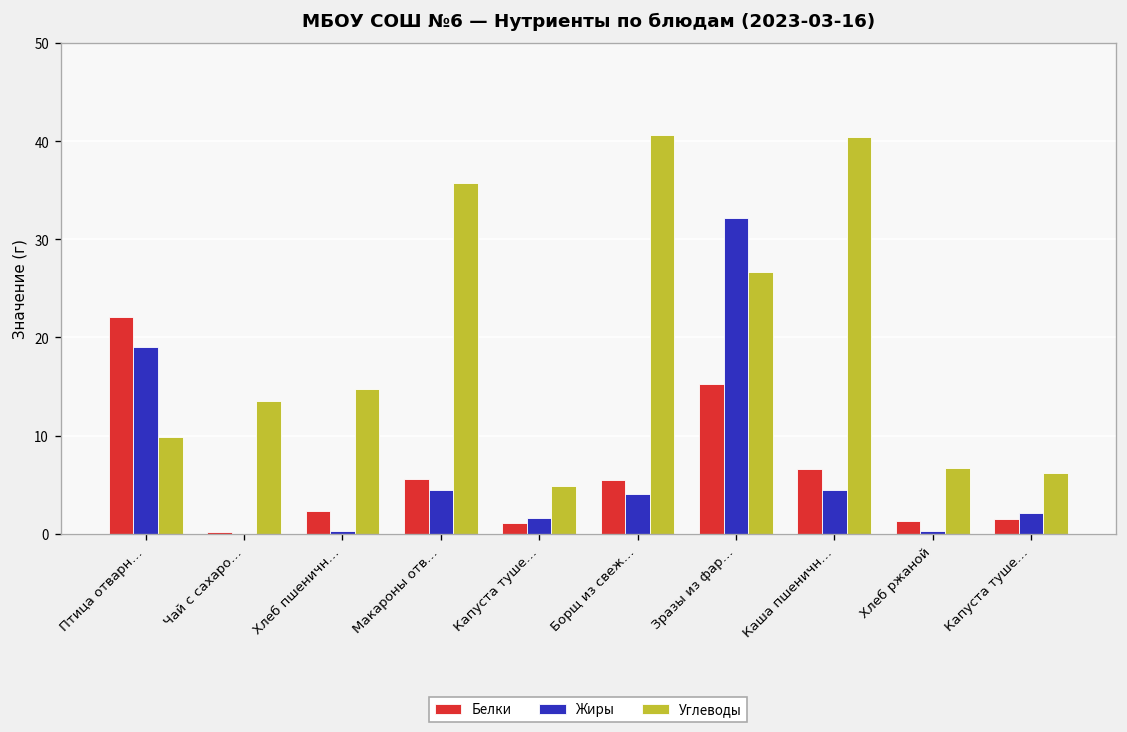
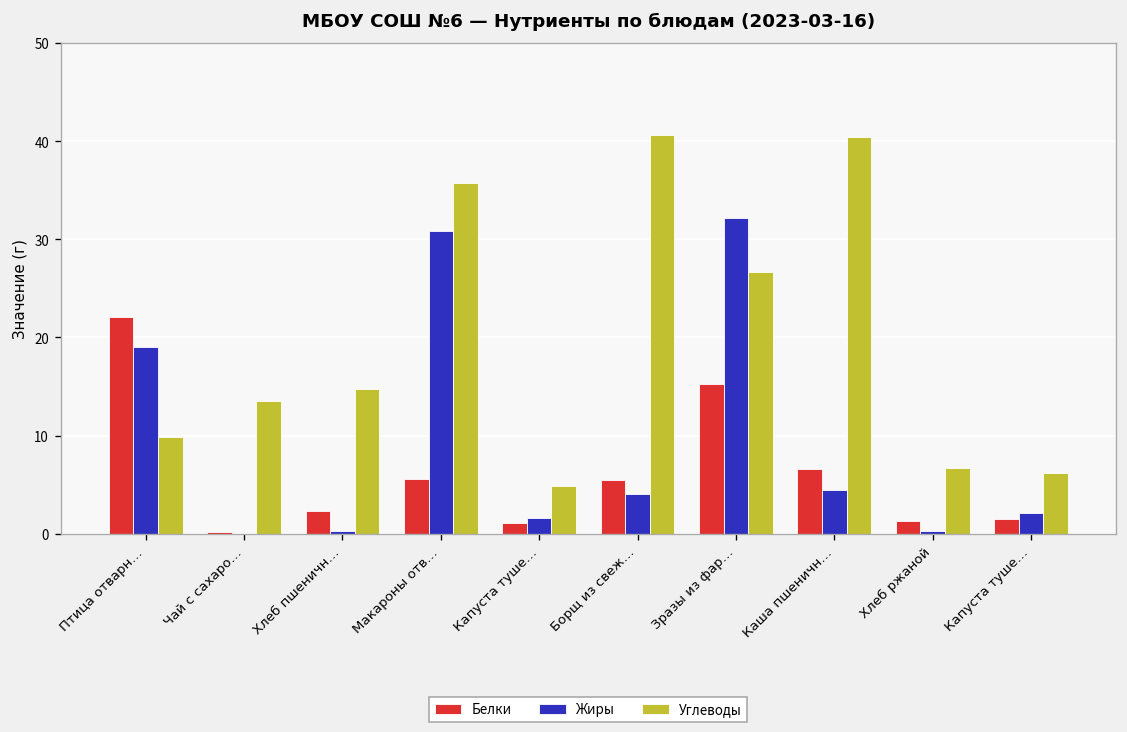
Жиры, Макароны отв…: 4 -> 31
